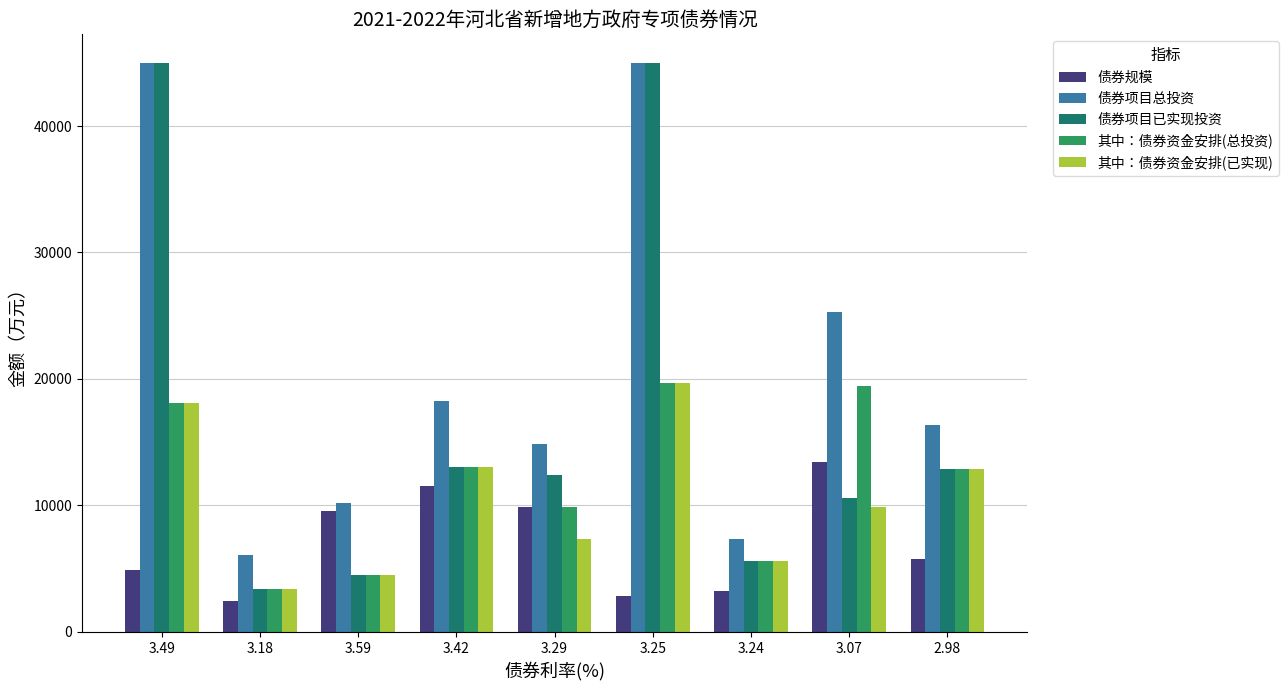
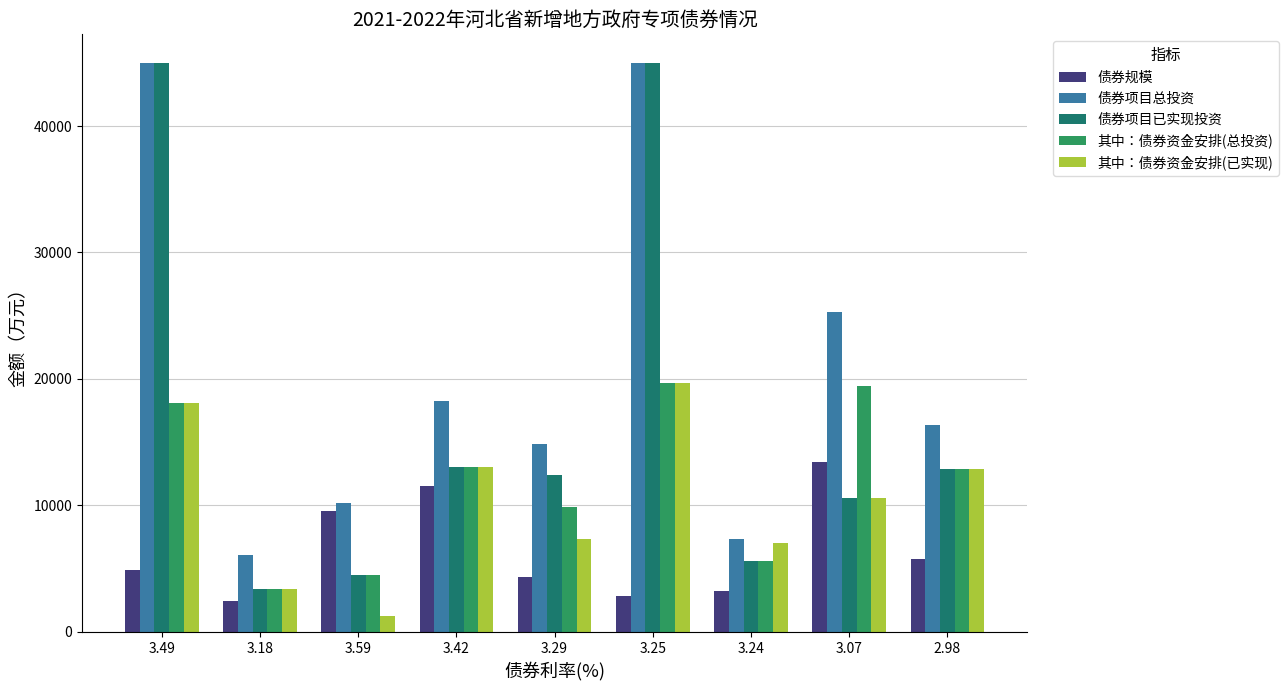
其中：债券资金安排(已实现), 3.59: 4500 -> 1200
债券规模, 3.29: 9900 -> 4300
其中：债券资金安排(已实现), 3.24: 5600 -> 7100
其中：债券资金安排(已实现), 3.07: 9900 -> 10600
